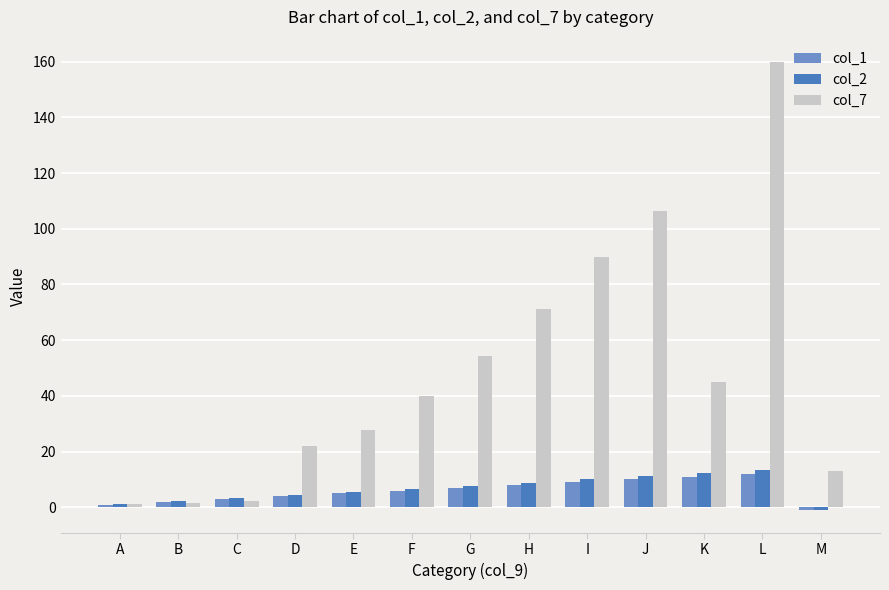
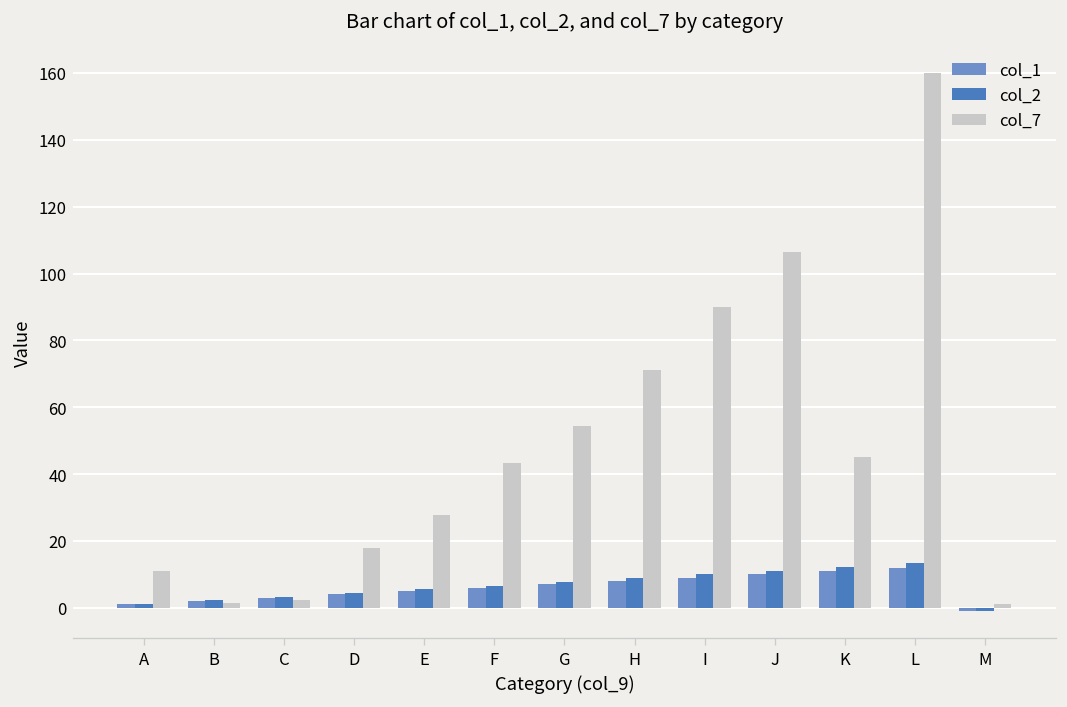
col_7, A: 1 -> 11
col_7, D: 22 -> 18
col_7, F: 40 -> 43
col_7, M: 13 -> 1
